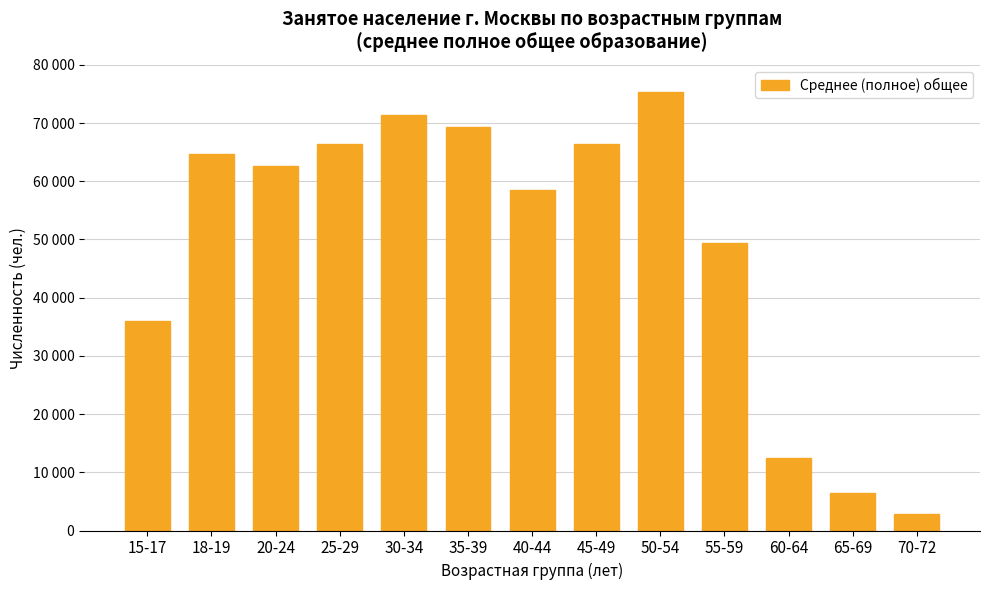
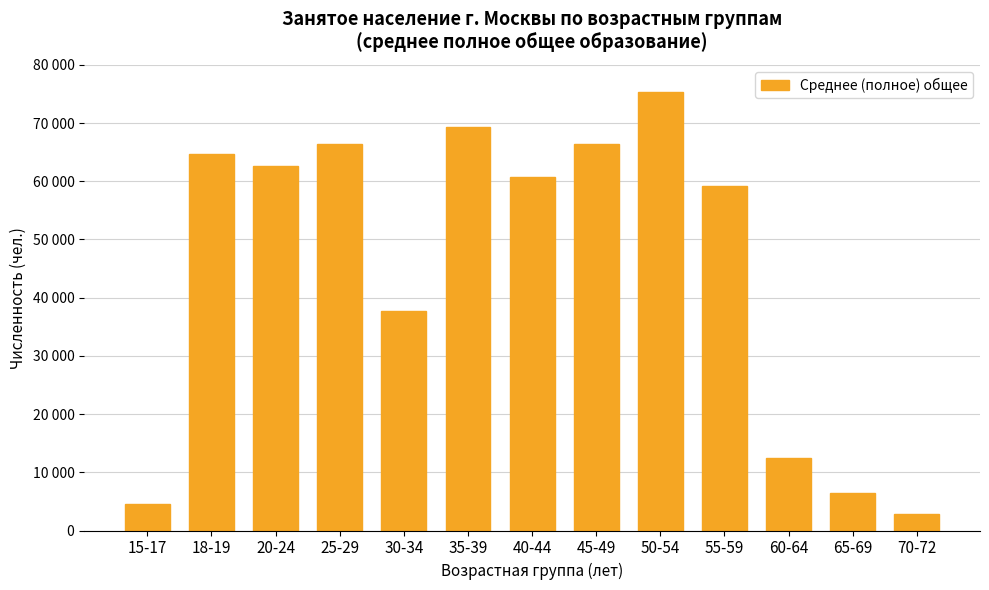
15-17: 36000 -> 5000
30-34: 71000 -> 38000
40-44: 59000 -> 61000
55-59: 49000 -> 59000
